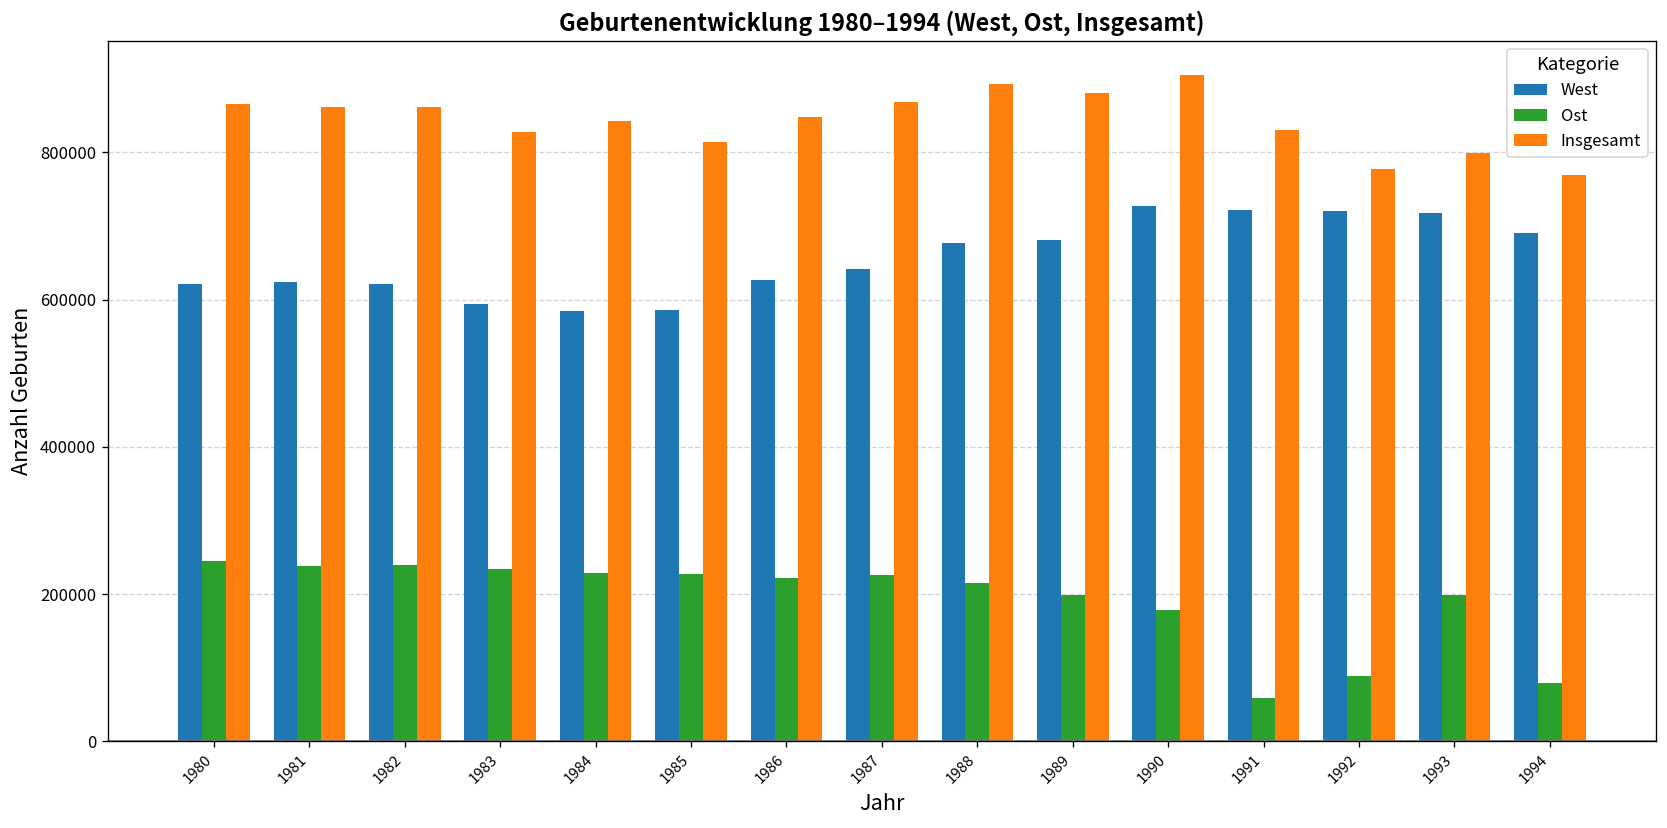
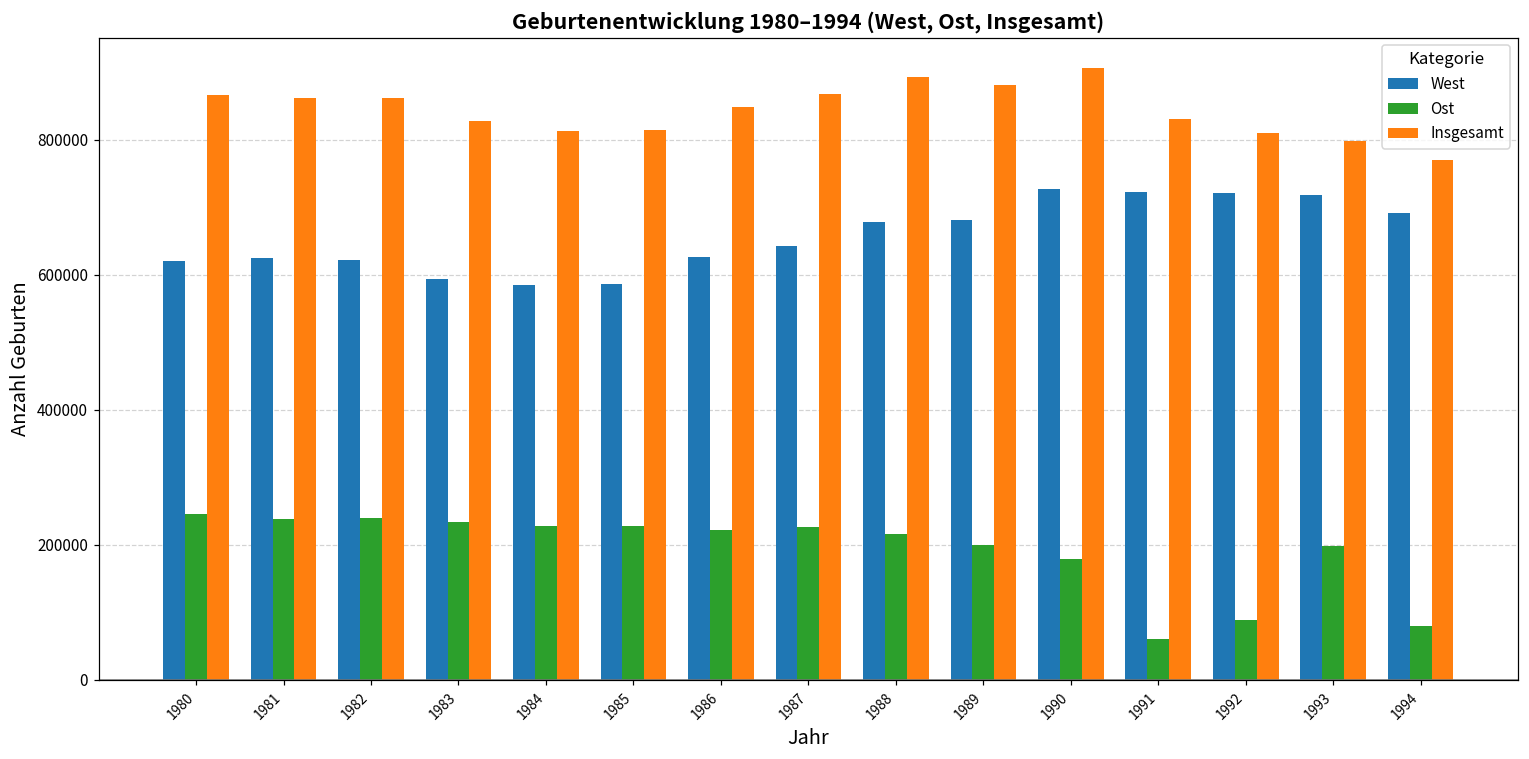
Insgesamt, 1984: 840000 -> 810000
Insgesamt, 1992: 780000 -> 810000
